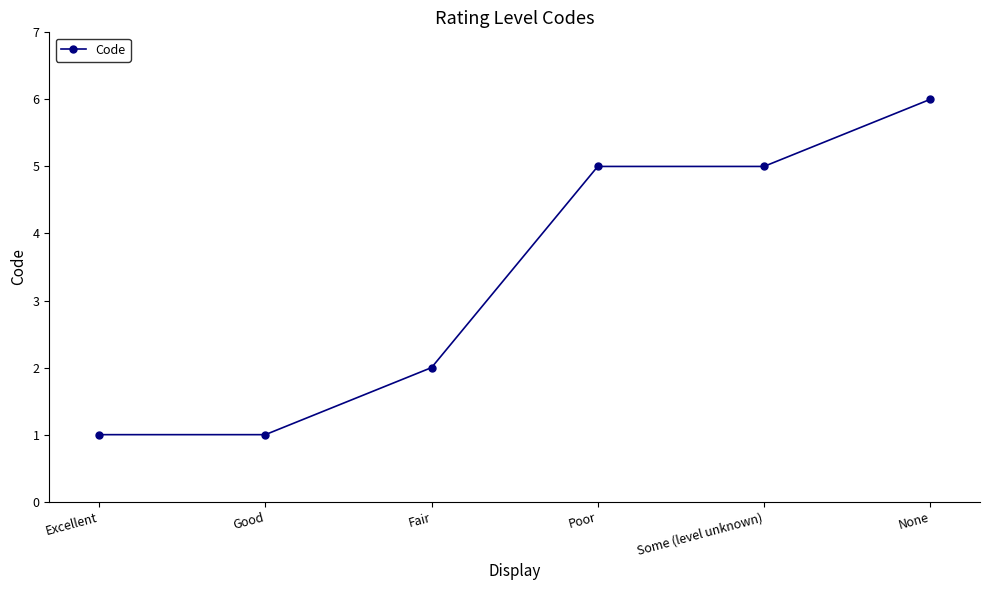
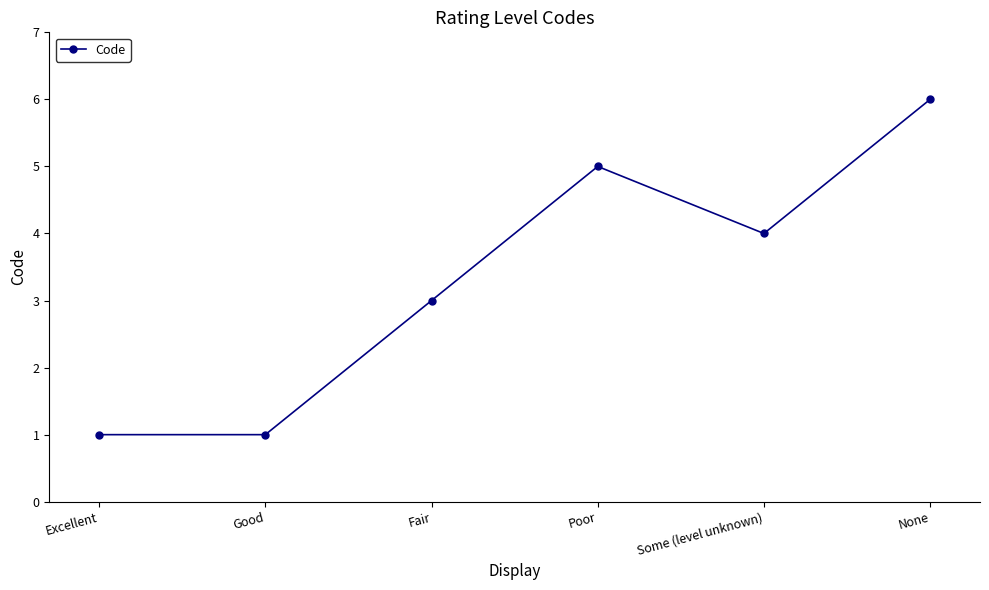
Fair: 2 -> 3
Some (level unknown): 5 -> 4
